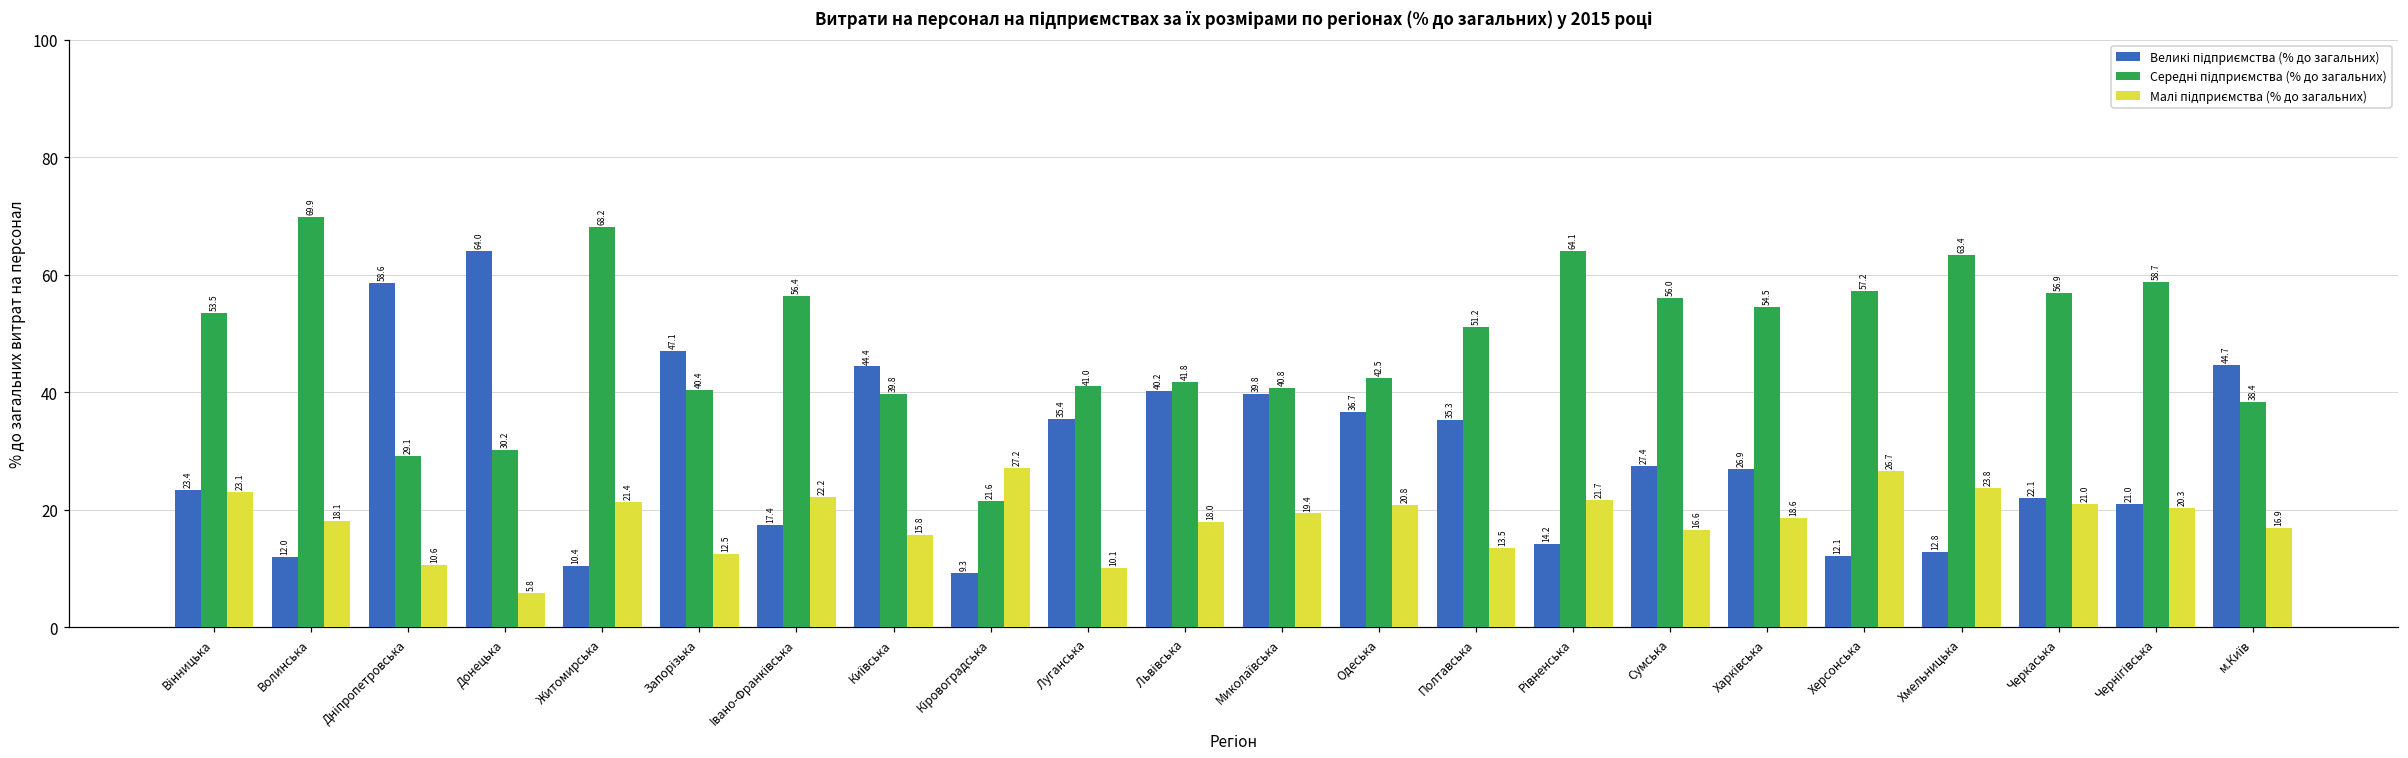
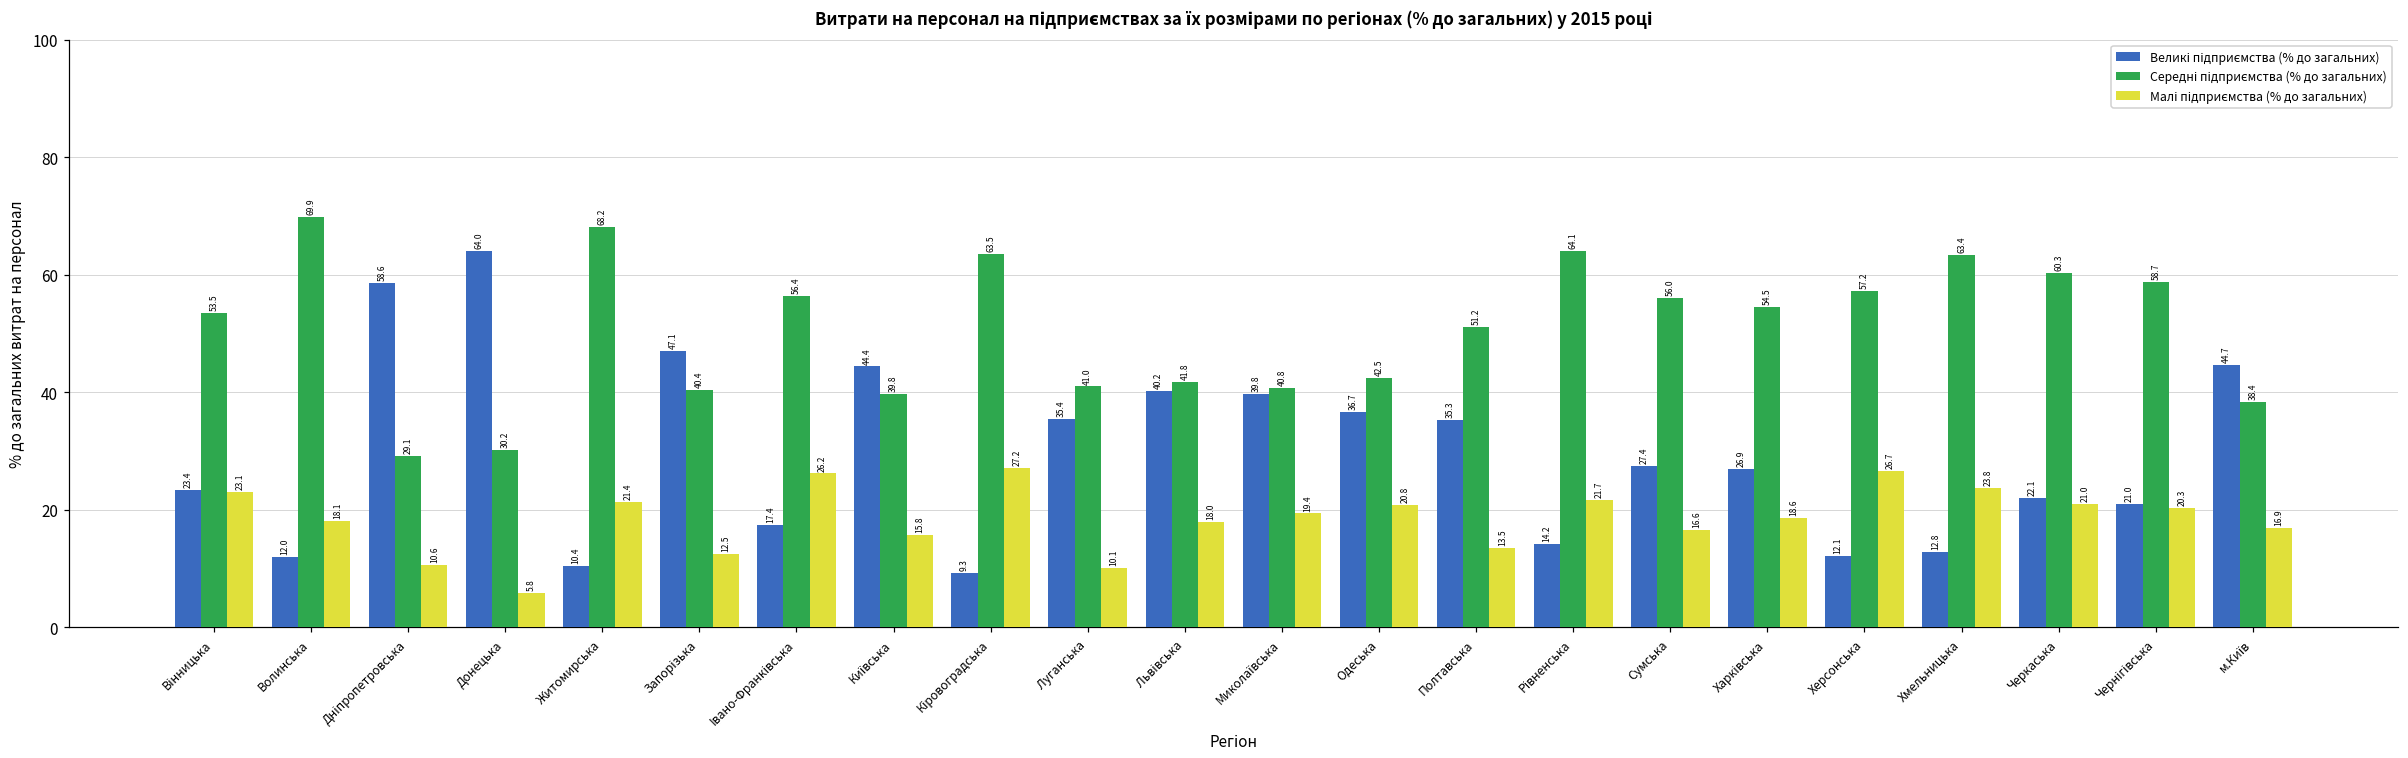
Малі підприємства (% до загальних), Івано-Франківська: 22.2 -> 26.2
Середні підприємства (% до загальних), Кіровоградська: 21.6 -> 63.5
Середні підприємства (% до загальних), Черкаська: 56.9 -> 60.3
